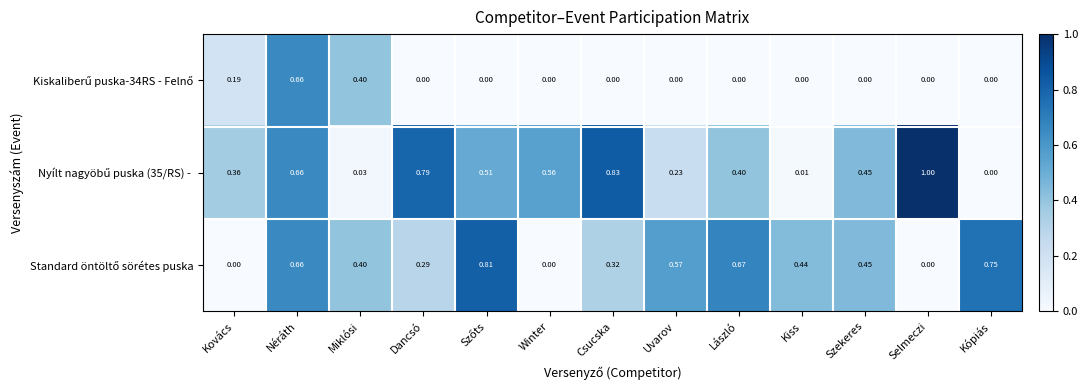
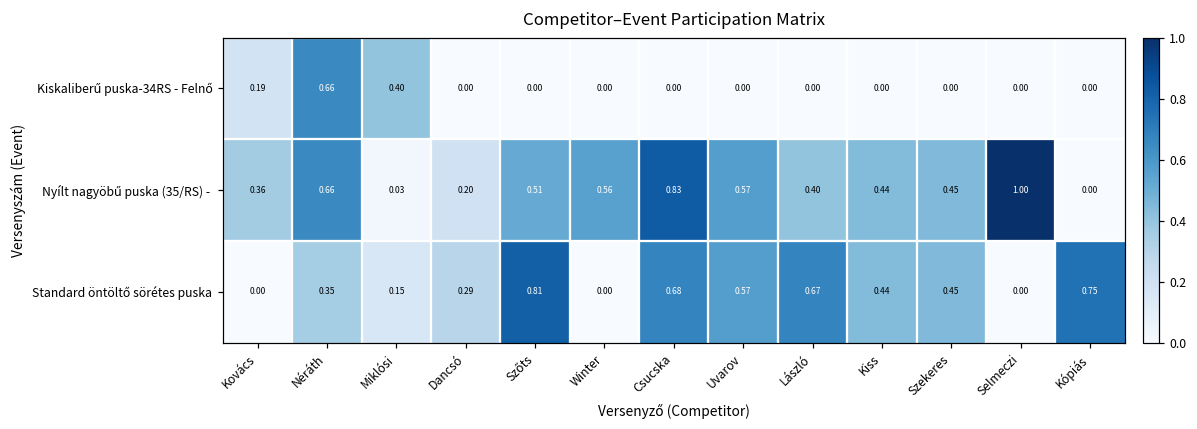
Nyílt nagyöbű puska (35/RS) -, Dancsó: 0.79 -> 0.20
Nyílt nagyöbű puska (35/RS) -, Uvarov: 0.23 -> 0.57
Nyílt nagyöbű puska (35/RS) -, Kiss: 0.01 -> 0.44
Standard öntöltő sörétes puska, Néráth: 0.66 -> 0.35
Standard öntöltő sörétes puska, Miklósi: 0.40 -> 0.15
Standard öntöltő sörétes puska, Csucska: 0.32 -> 0.68
